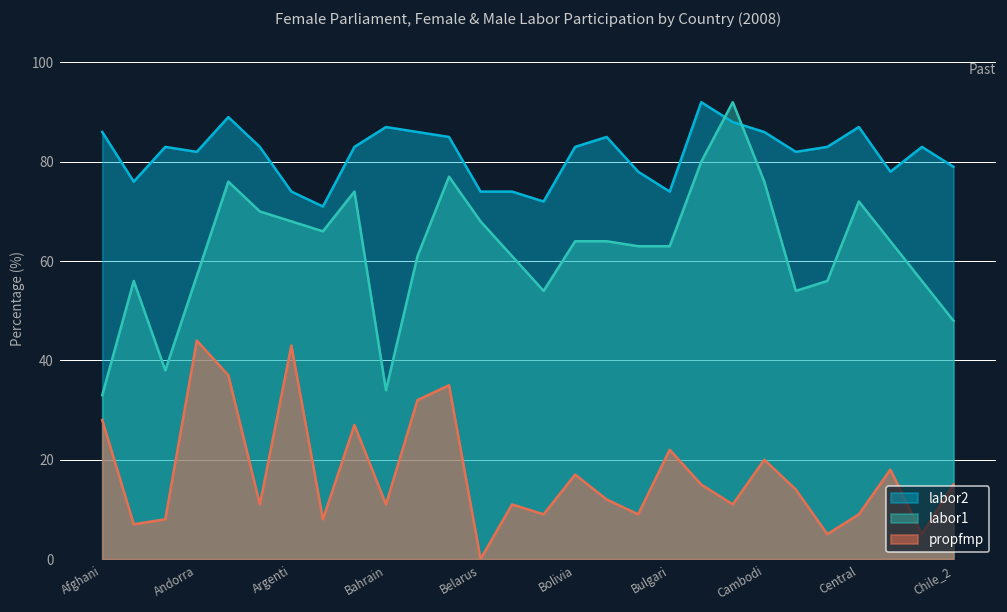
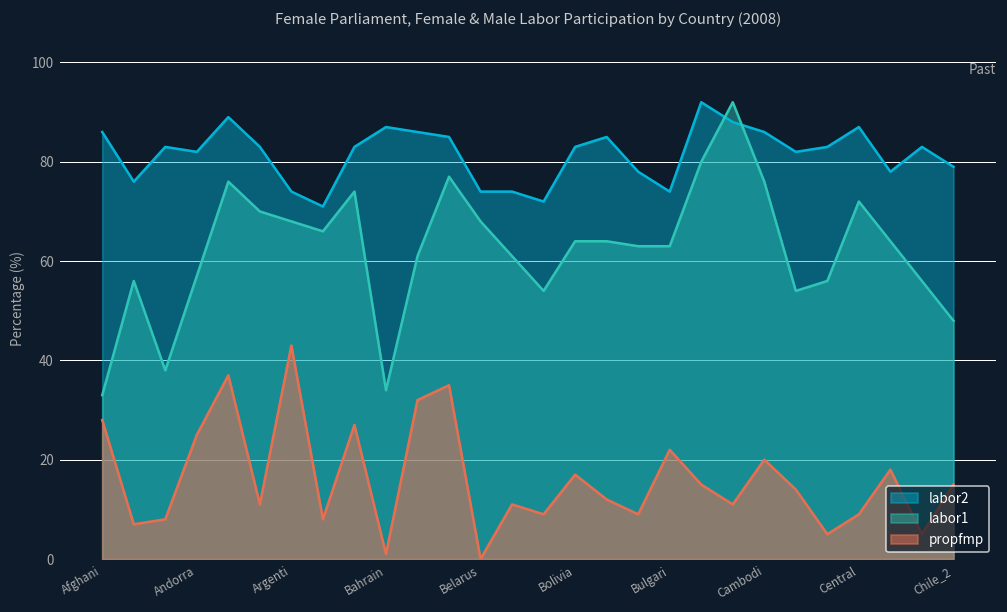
propfmp, Andorra: 44 -> 25
propfmp, Bahrain: 11 -> 1
